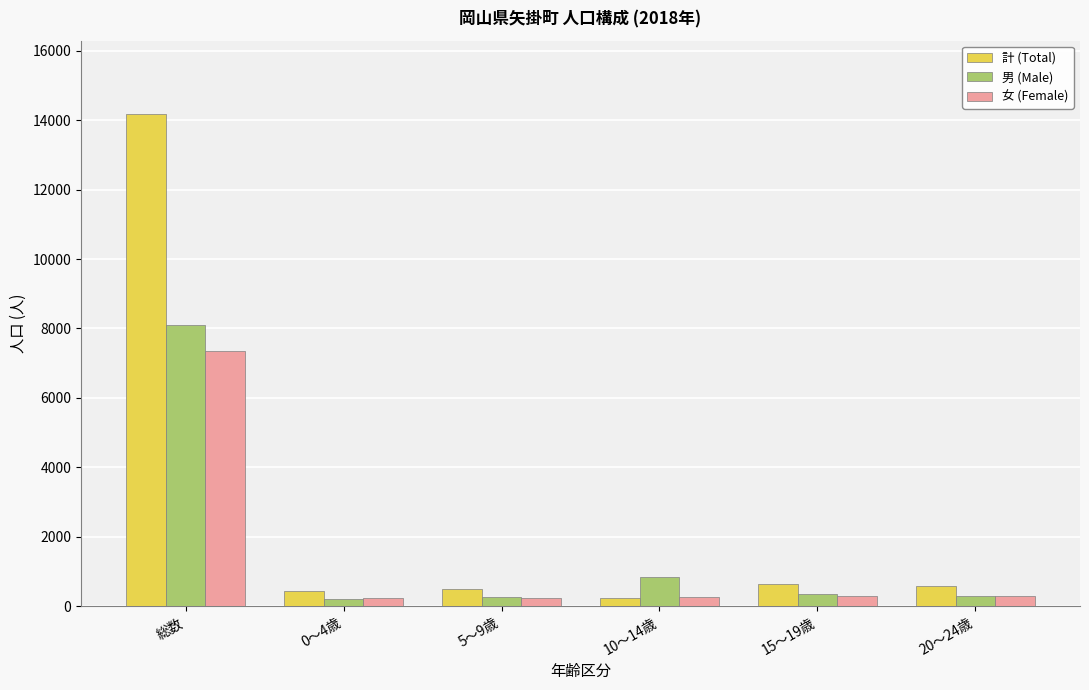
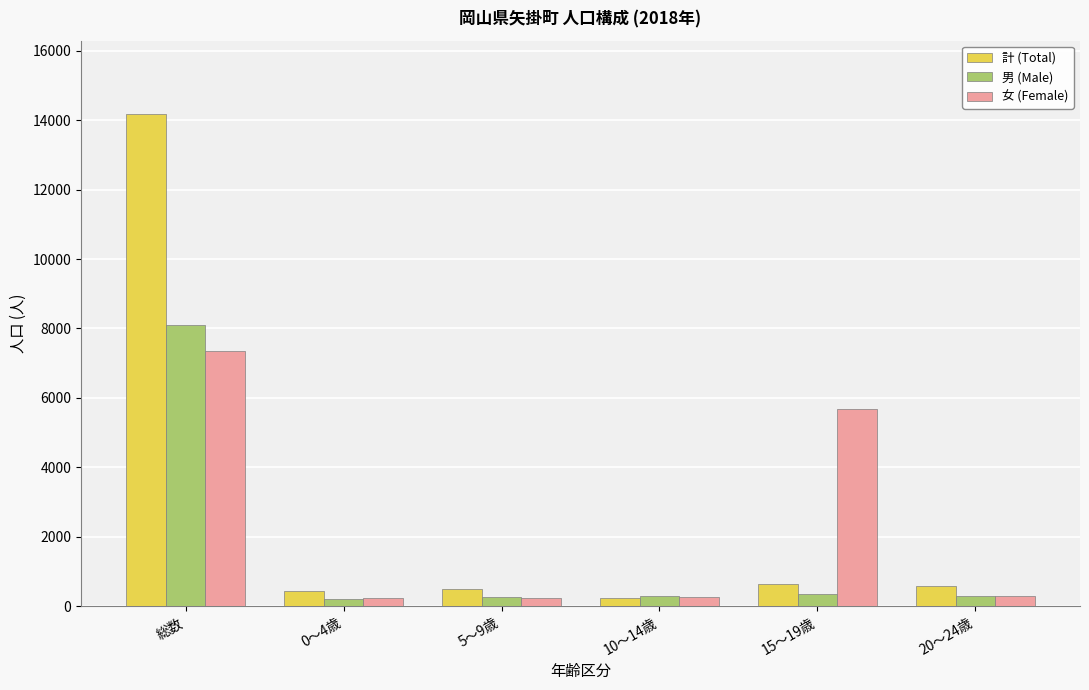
男 (Male), 10～14歳: 800 -> 300
女 (Female), 15～19歳: 300 -> 5700
